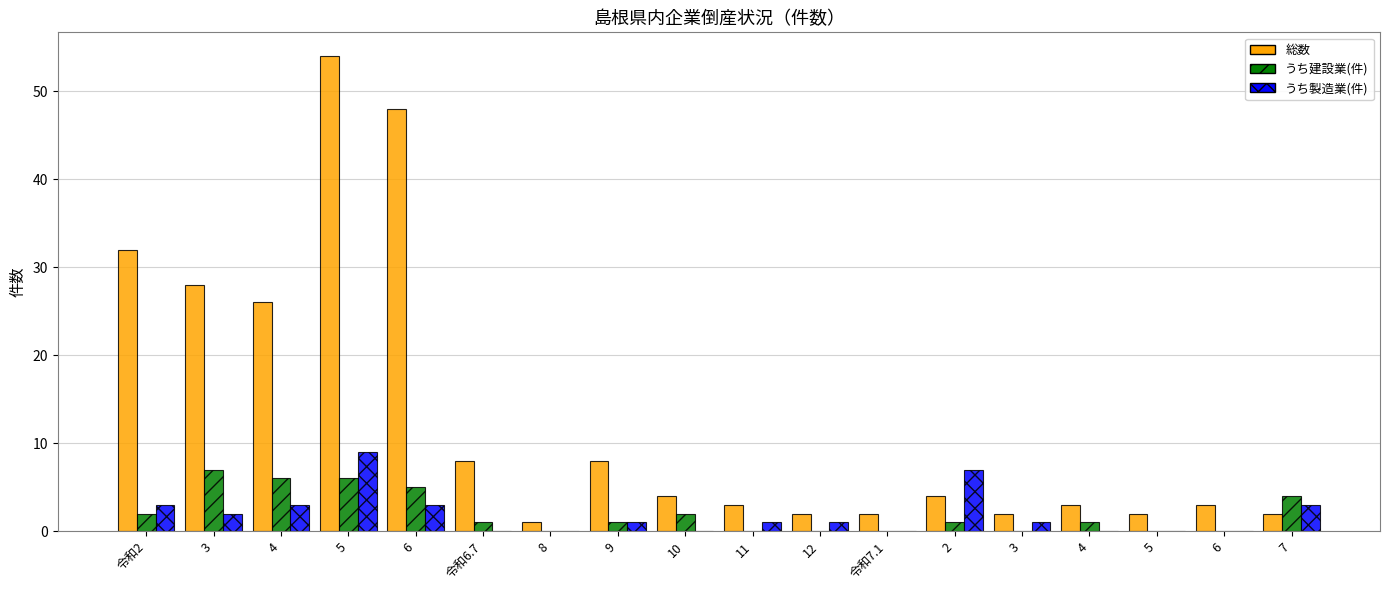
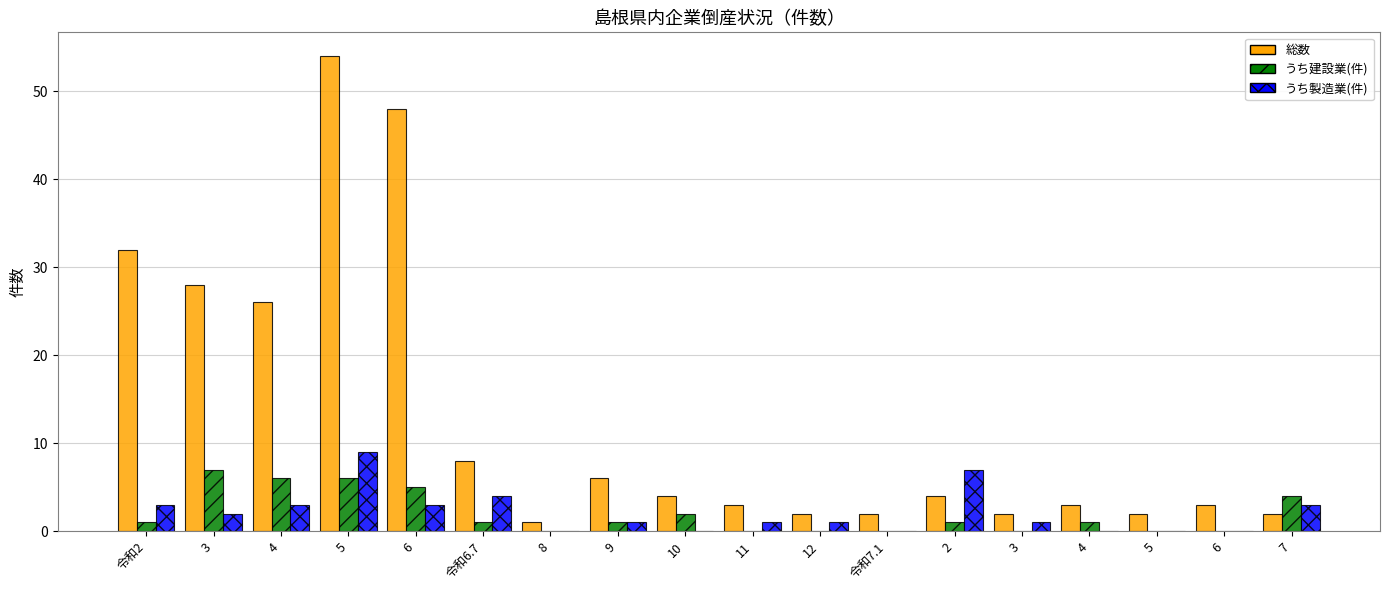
うち建設業(件), 令和2: 2 -> 1
うち製造業(件), 令和6.7: 0 -> 4
総数, 9: 8 -> 6
